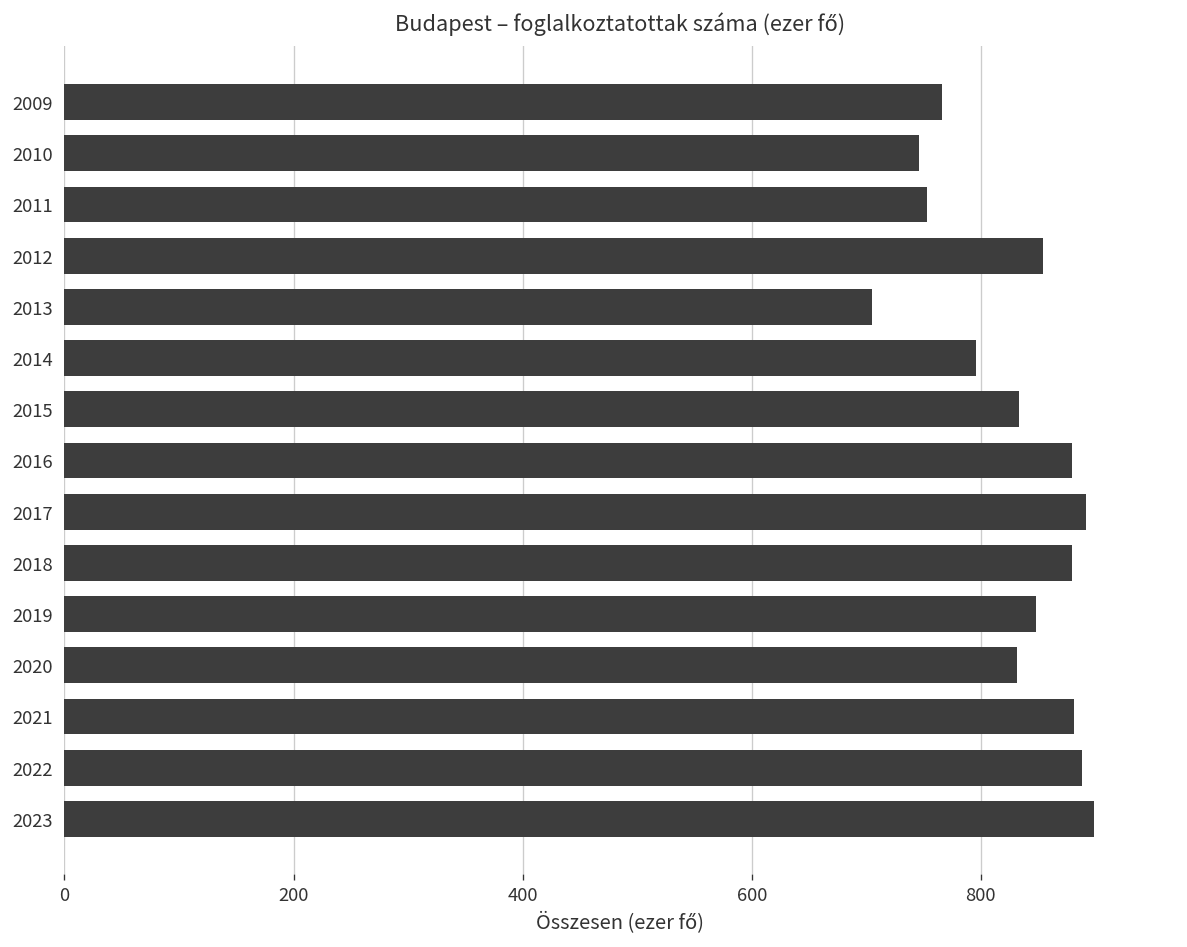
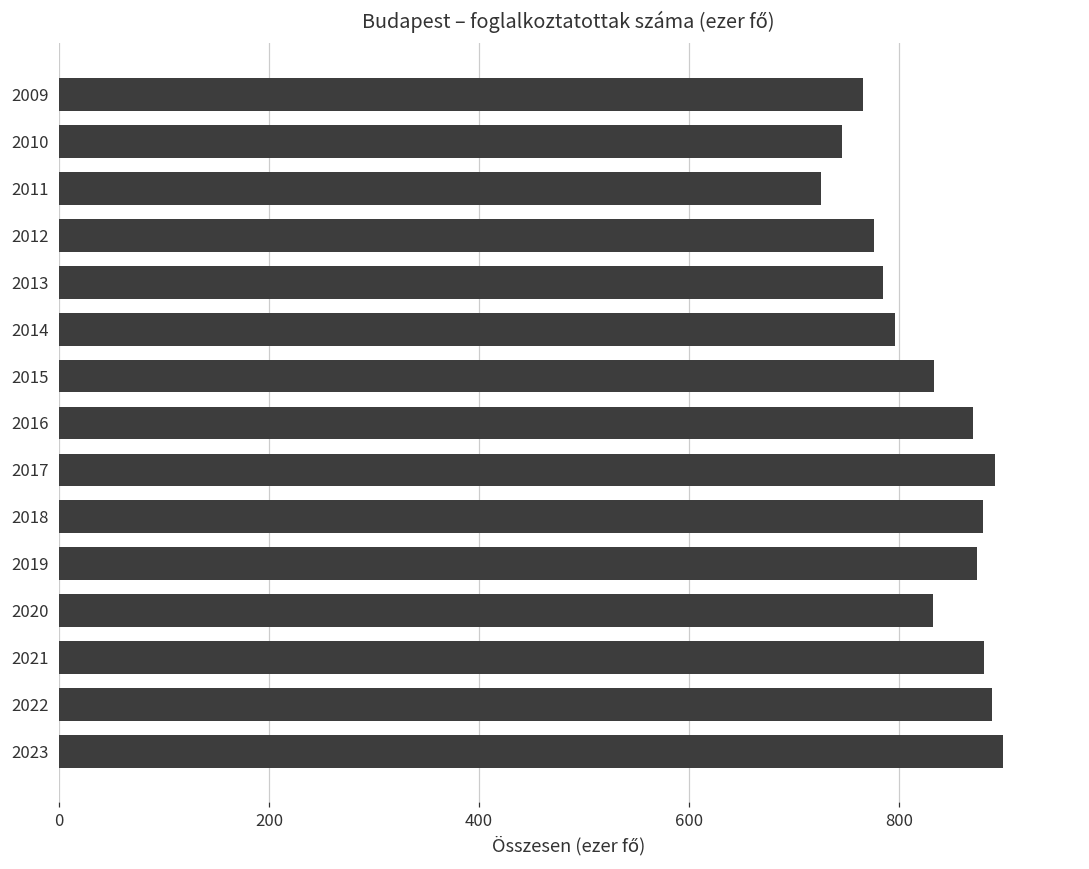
2011: 750 -> 730
2012: 850 -> 780
2013: 710 -> 780
2016: 880 -> 870
2019: 850 -> 870
